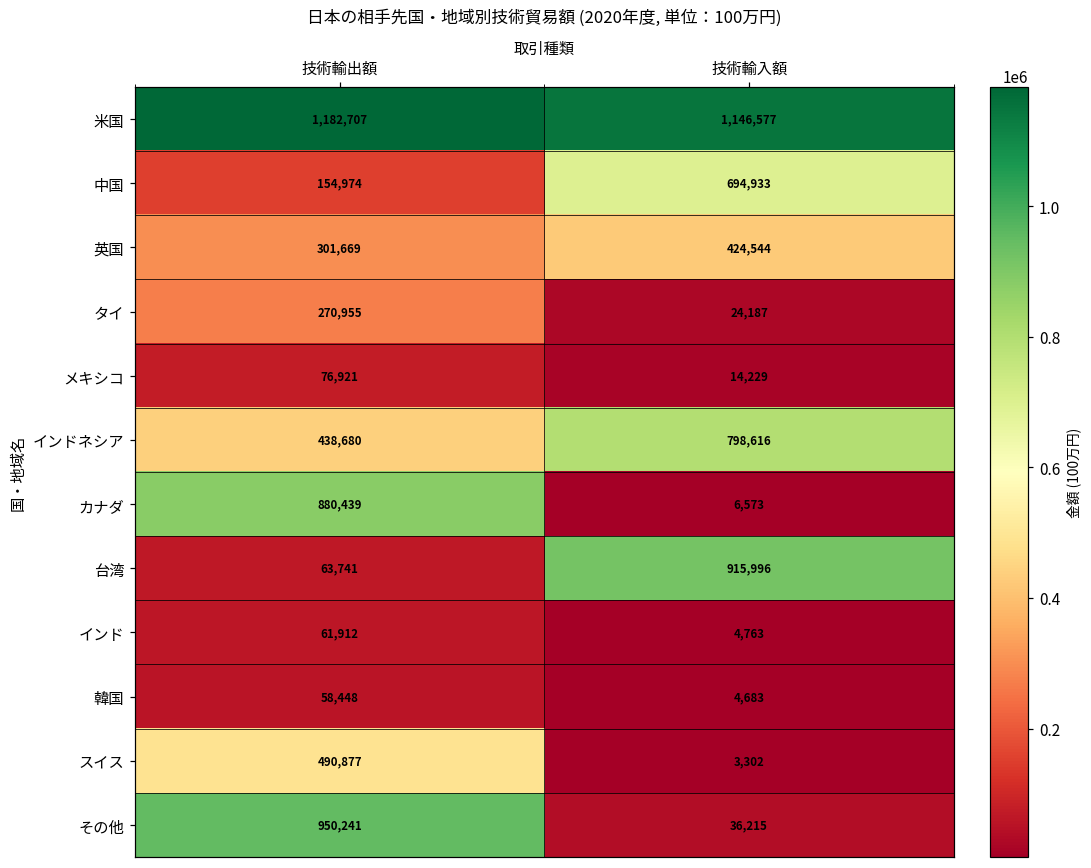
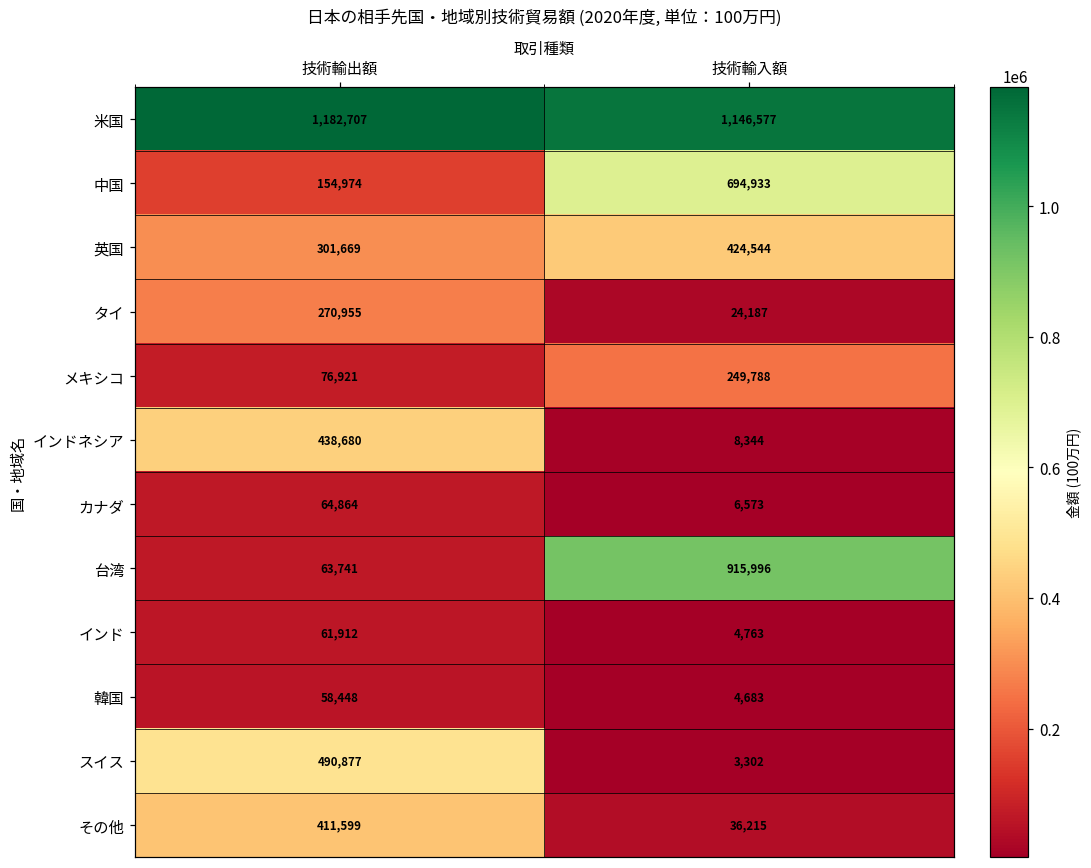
メキシコ, 技術輸入額: 14,229 -> 249,788
インドネシア, 技術輸入額: 798,616 -> 8,344
カナダ, 技術輸出額: 880,439 -> 64,864
その他, 技術輸出額: 950,241 -> 411,599
